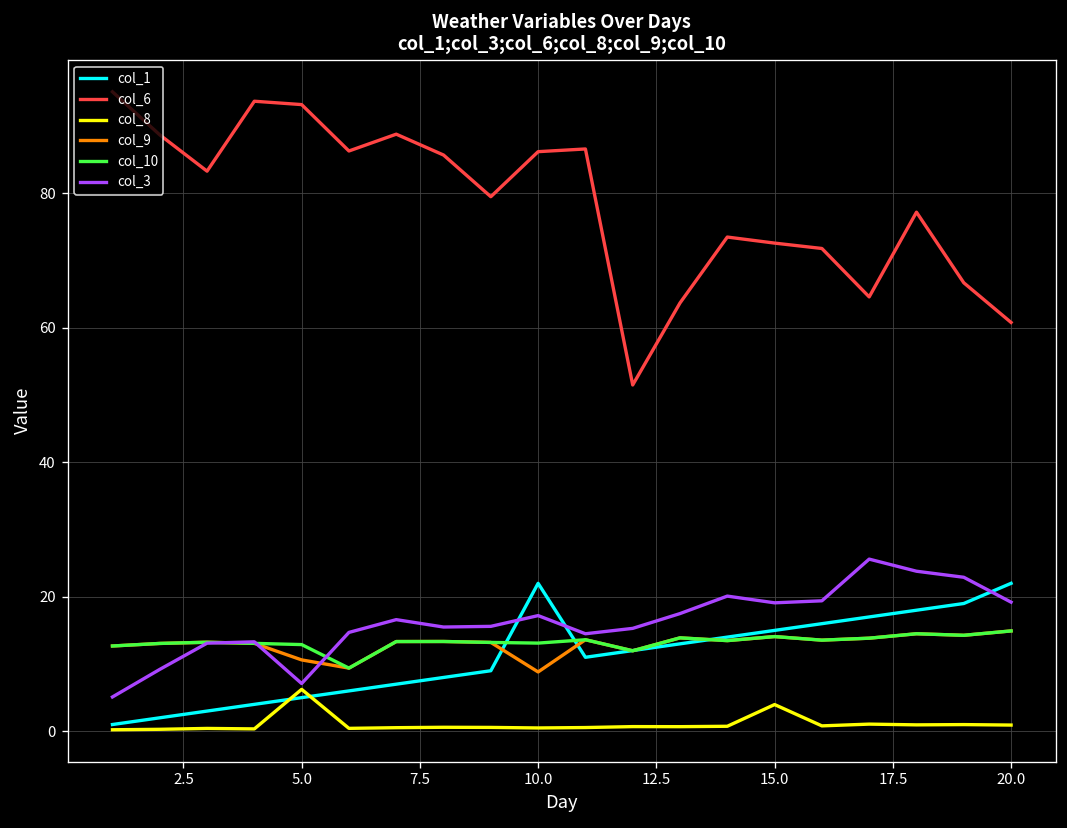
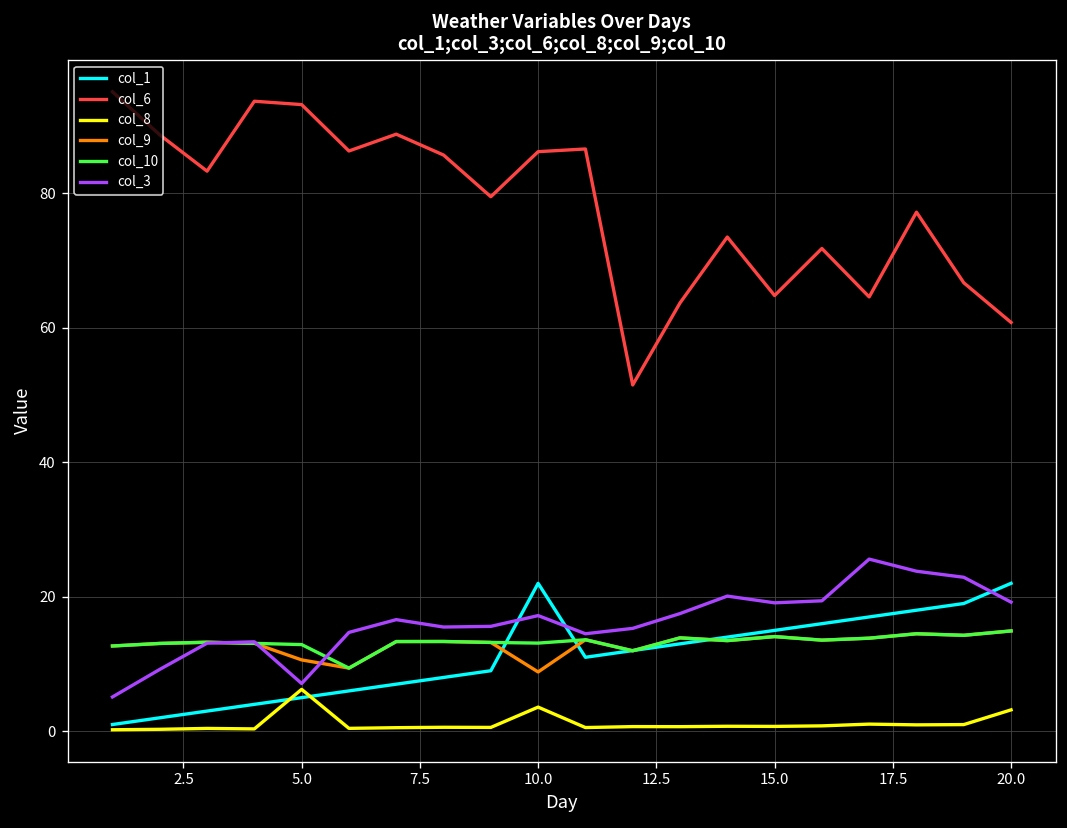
col_8, 10.0: 0 -> 4
col_6, 15.0: 73 -> 65
col_8, 15.0: 4 -> 1
col_8, 20.0: 1 -> 3
